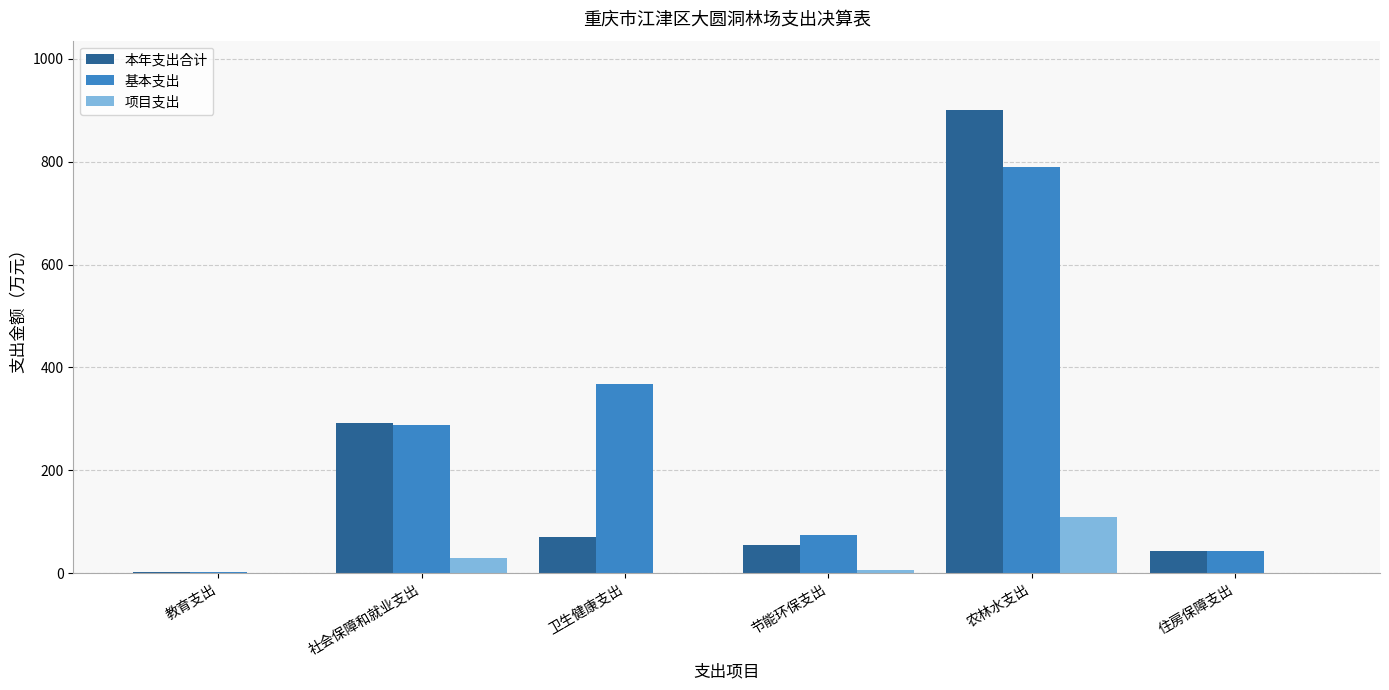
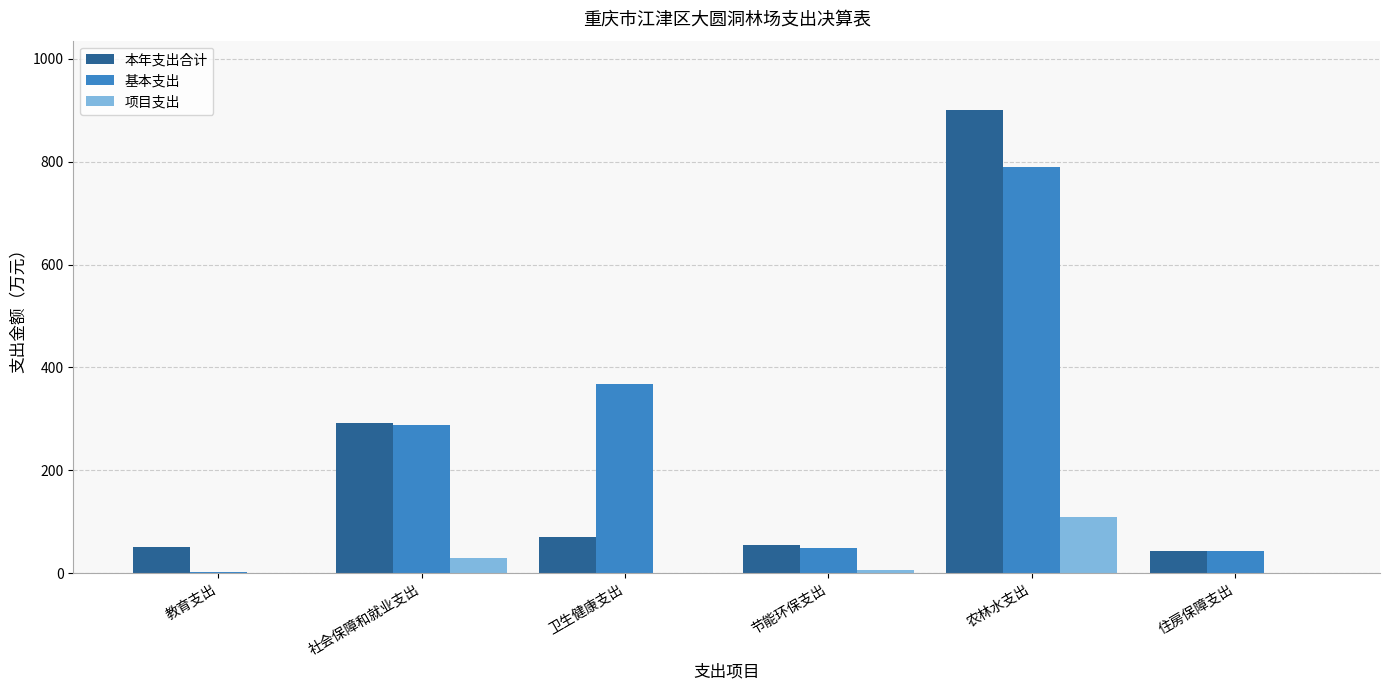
本年支出合计, 教育支出: 0 -> 50
基本支出, 节能环保支出: 70 -> 50
